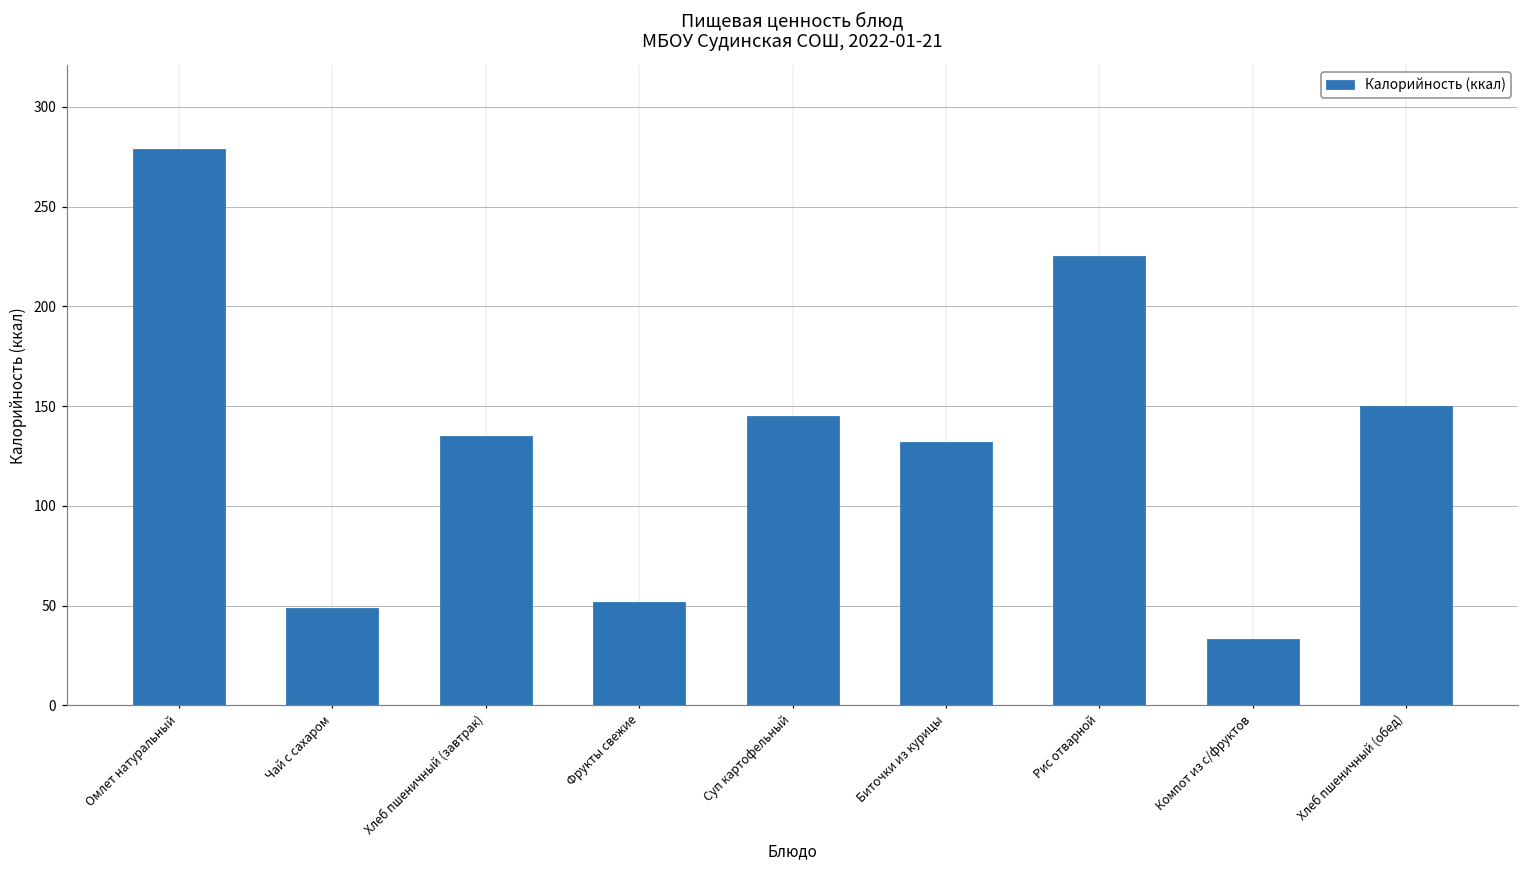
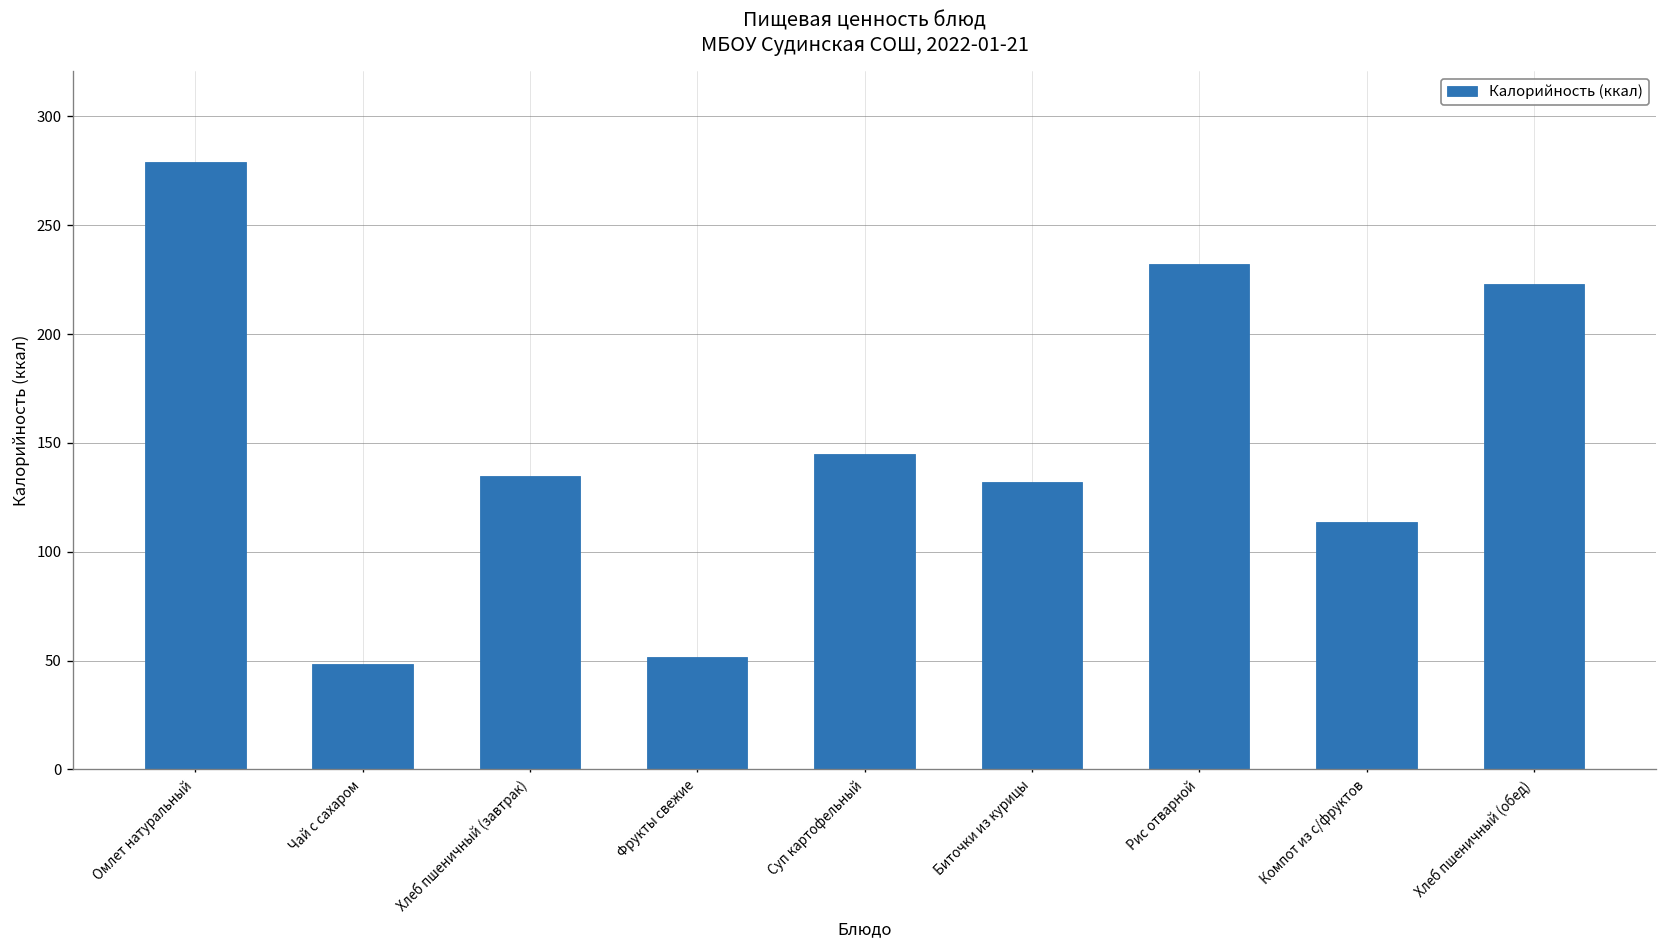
Рис отварной: 225 -> 232
Компот из с/фруктов: 33 -> 114
Хлеб пшеничный (обед): 150 -> 223
